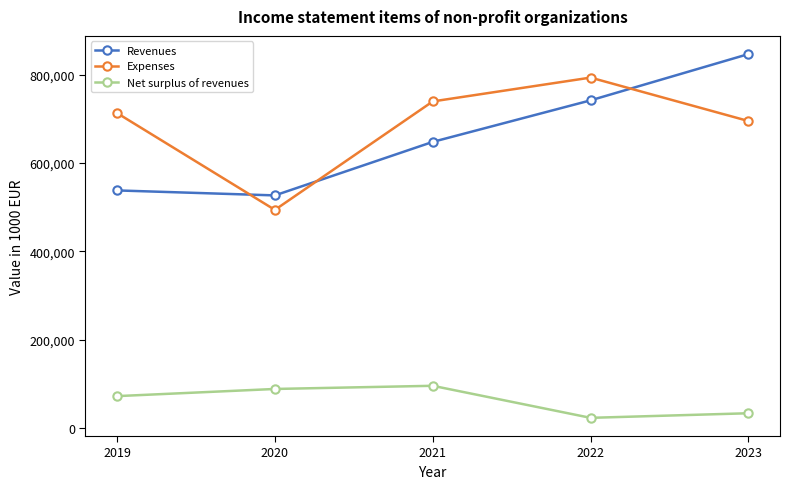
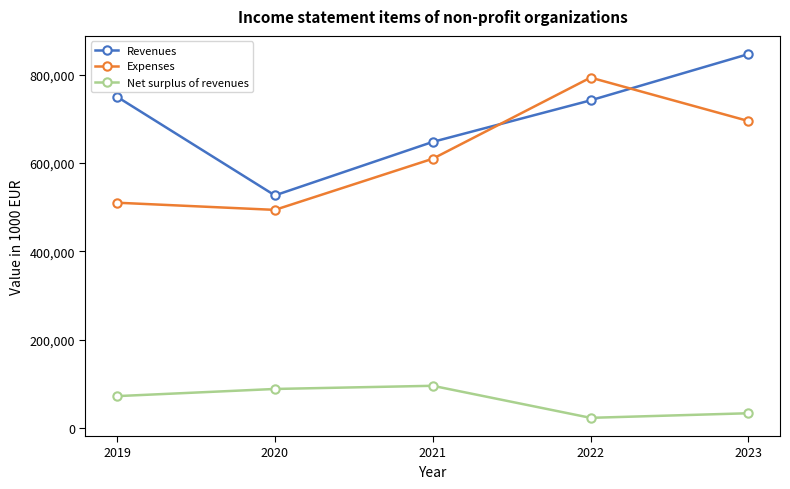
Revenues, 2019: 540,000 -> 750,000
Expenses, 2019: 710,000 -> 510,000
Expenses, 2021: 740,000 -> 610,000
